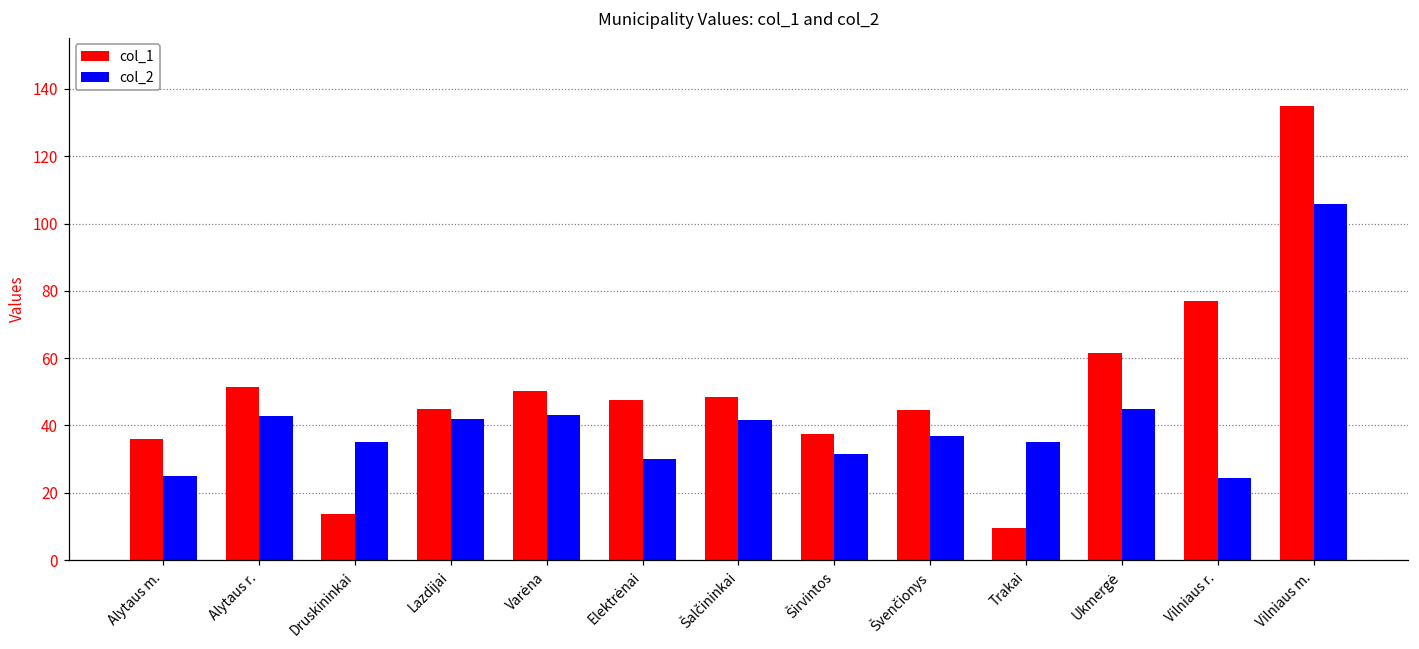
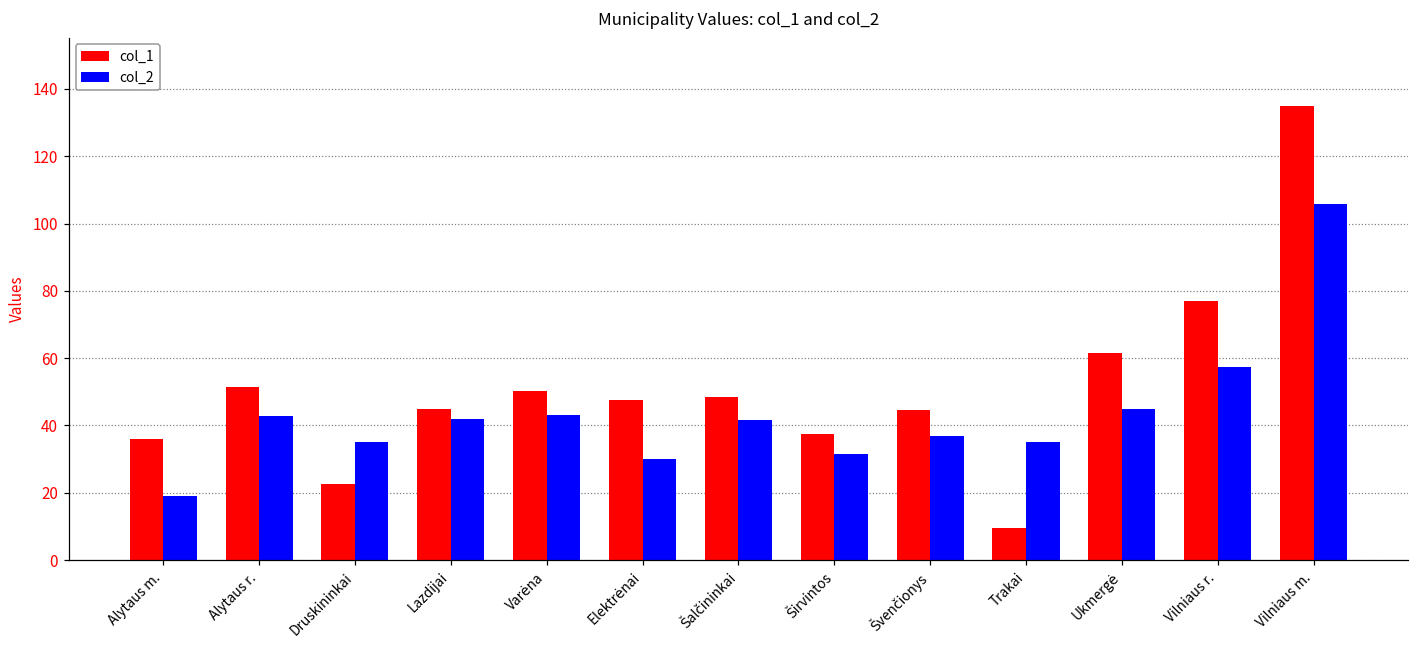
col_2, Alytaus m.: 25 -> 19
col_1, Druskininkai: 14 -> 23
col_2, Vilniaus r.: 24 -> 58
